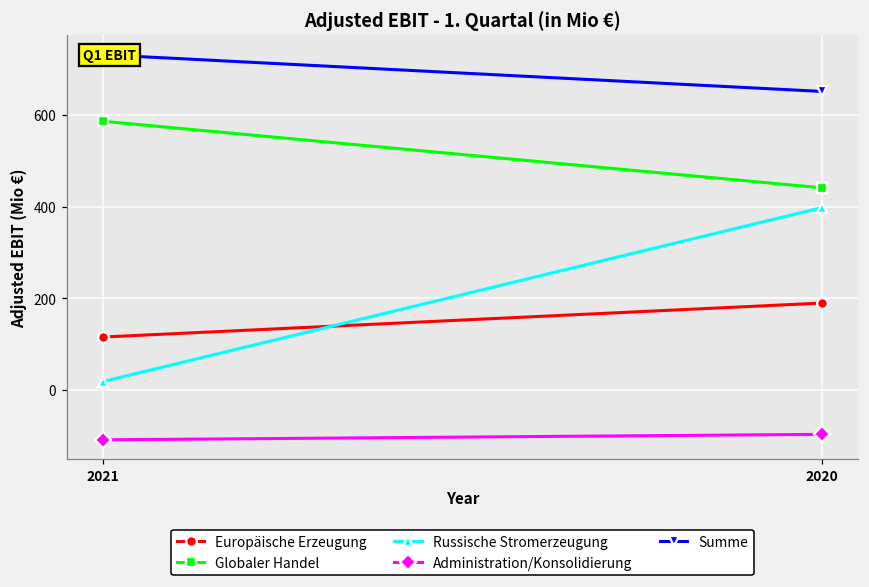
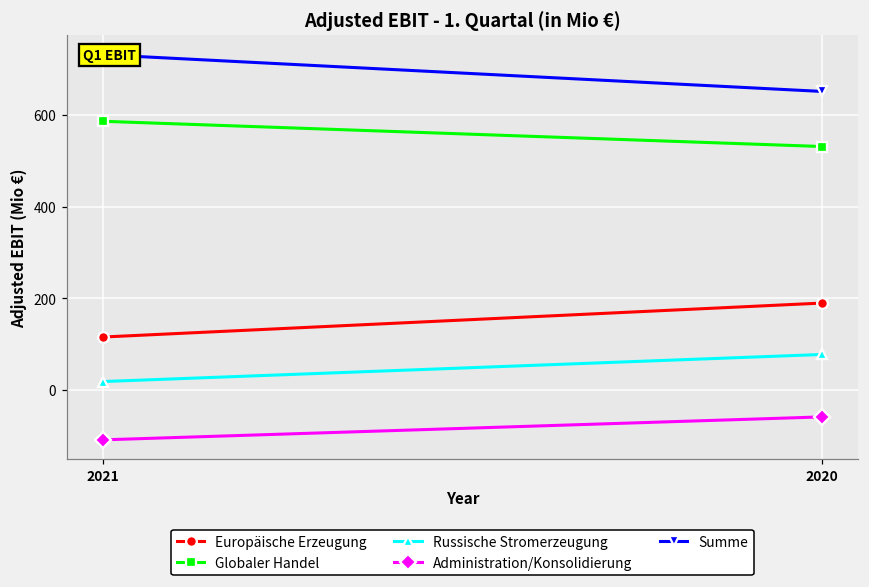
Globaler Handel, 2020: 440 -> 530
Russische Stromerzeugung, 2020: 400 -> 80
Administration/Konsolidierung, 2020: -100 -> -60
